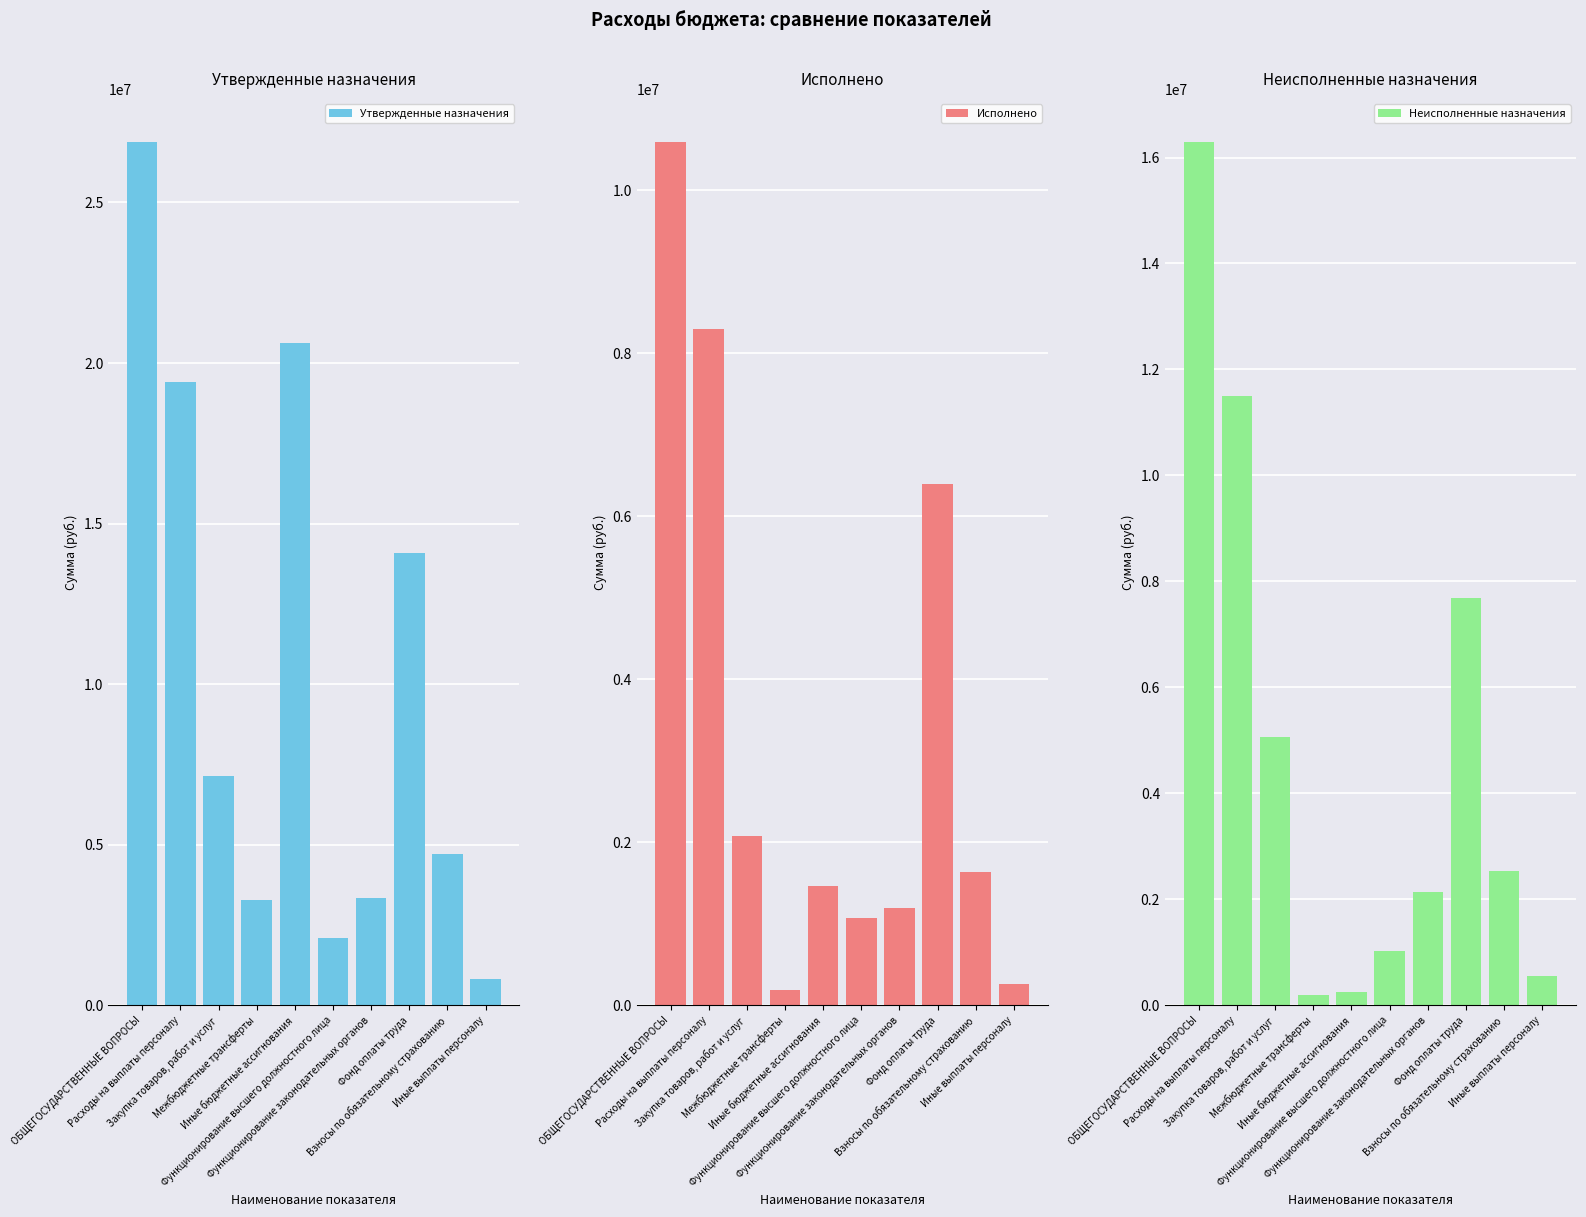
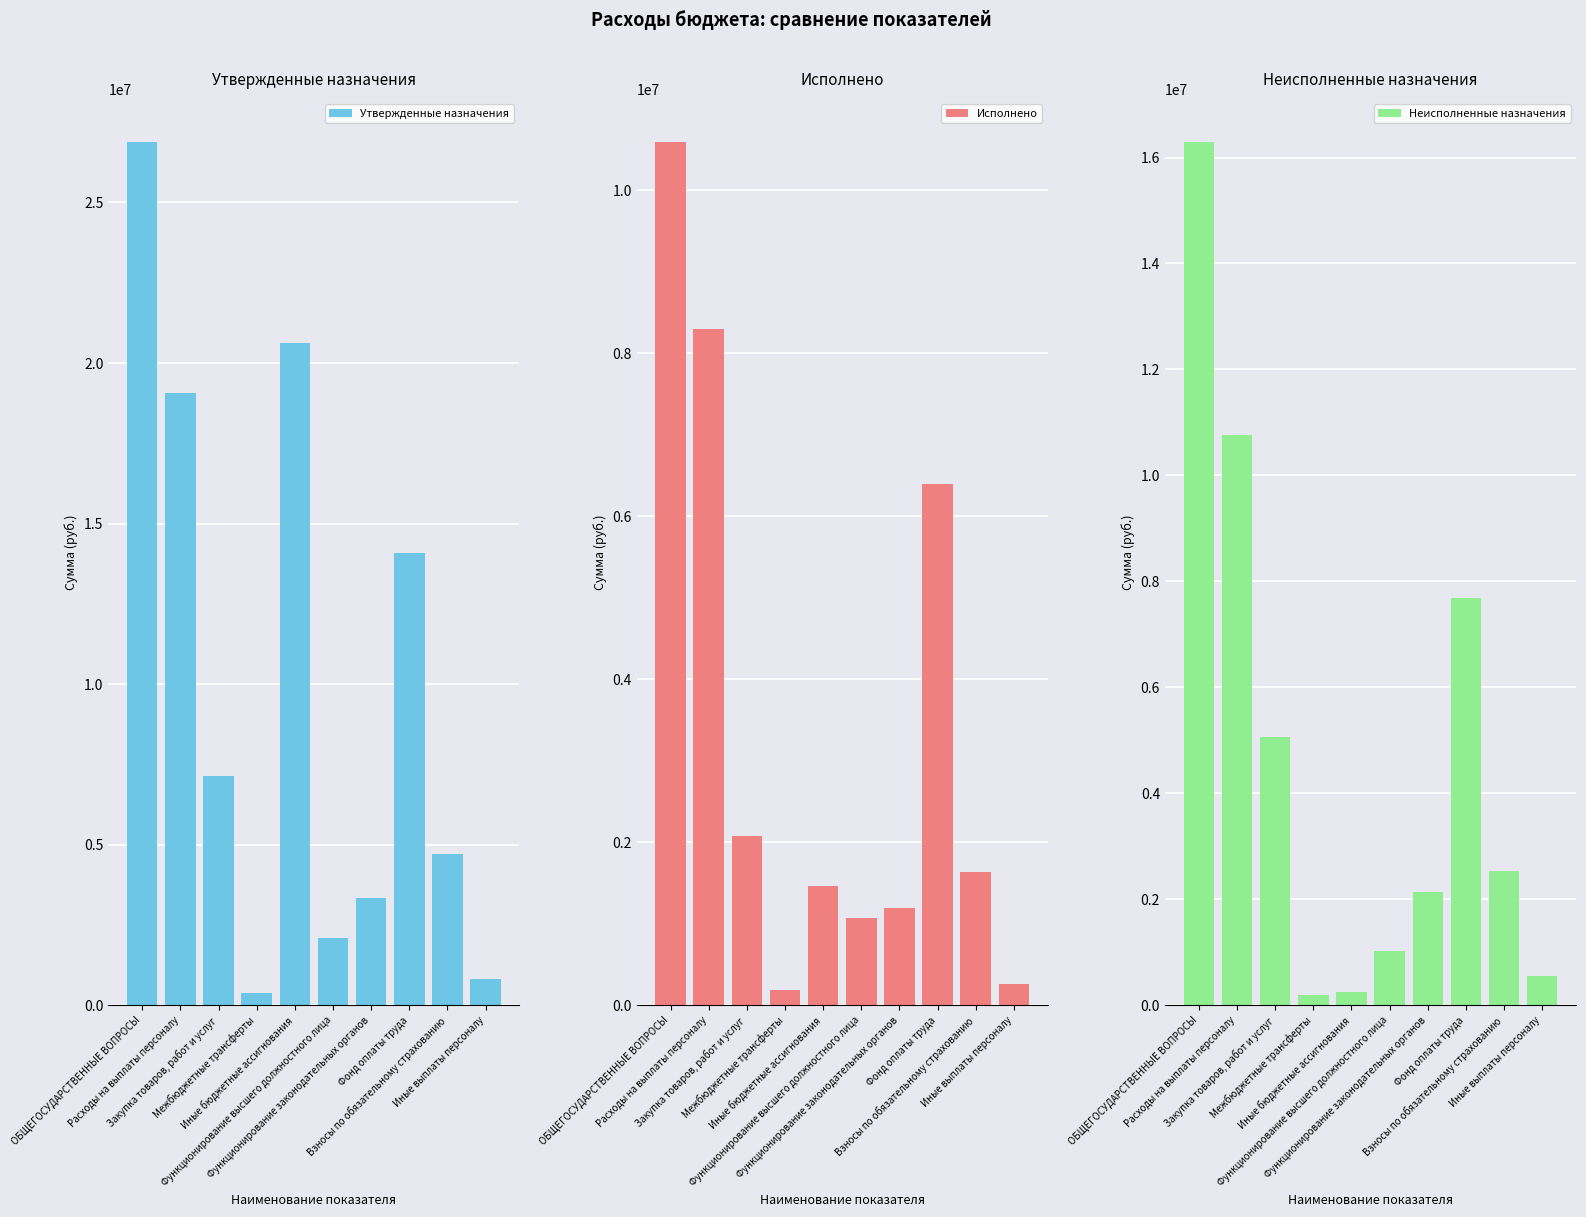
Утвержденные назначения, Расходы на выплаты персоналу: 19400000 -> 19100000
Утвержденные назначения, Межбюджетные трансферты: 3300000 -> 400000
Неисполненные назначения, Расходы на выплаты персоналу: 11500000 -> 10800000
